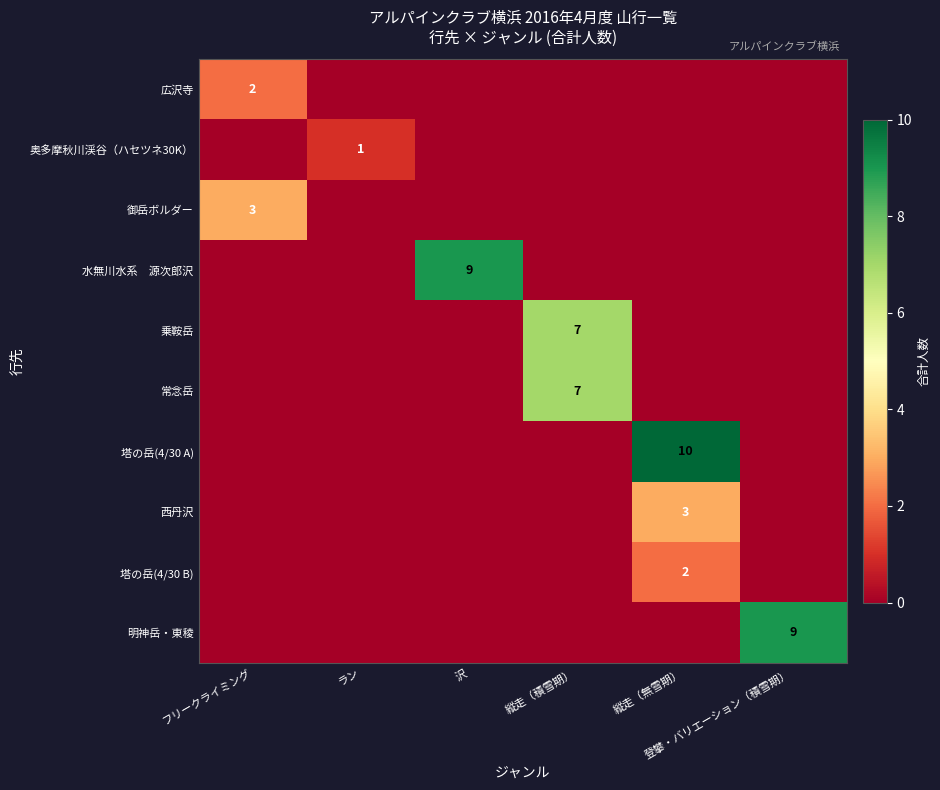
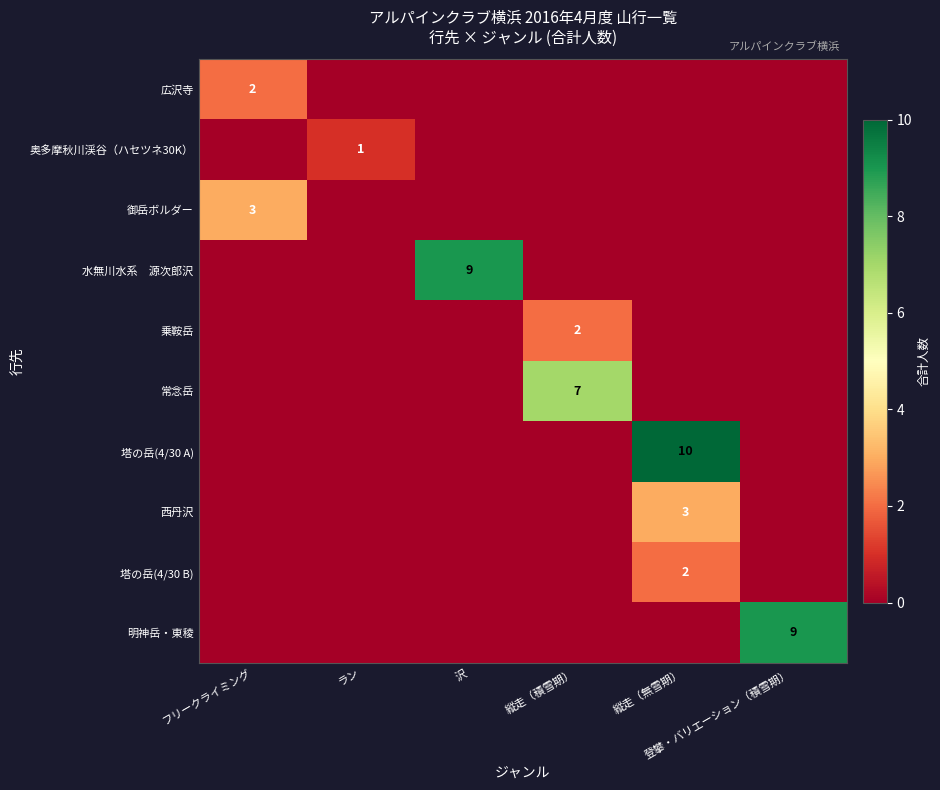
乗鞍岳, 縦走（積雪期）: 7 -> 2
